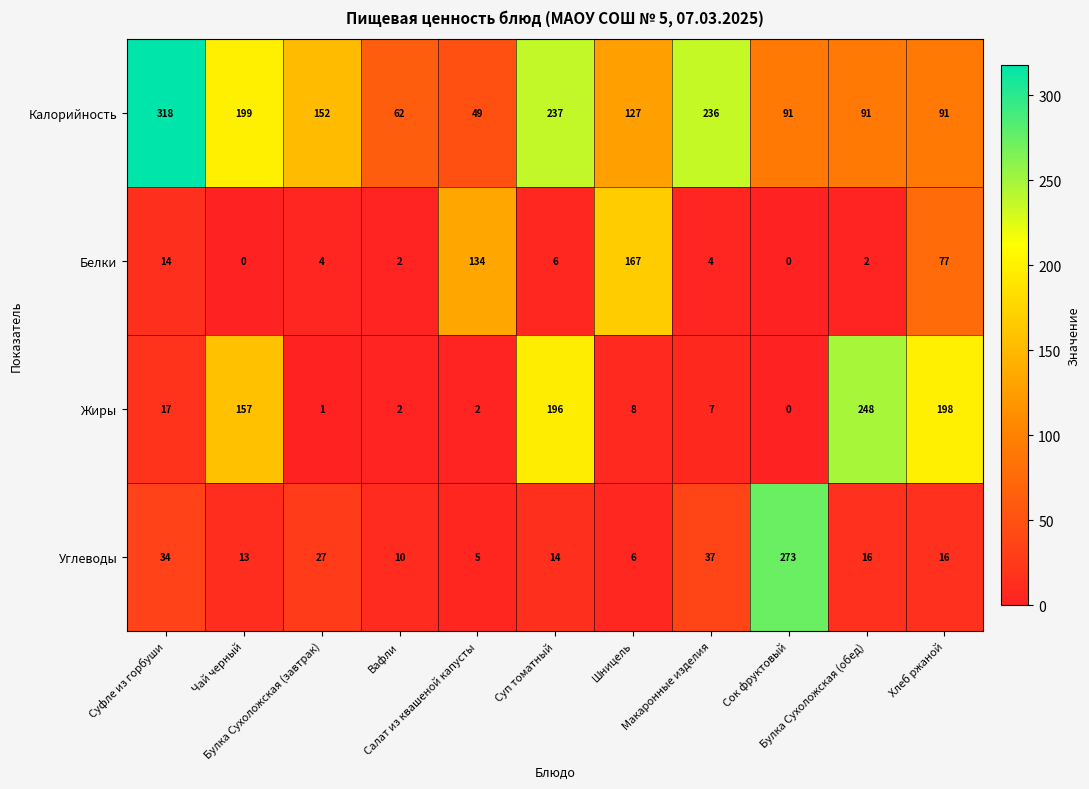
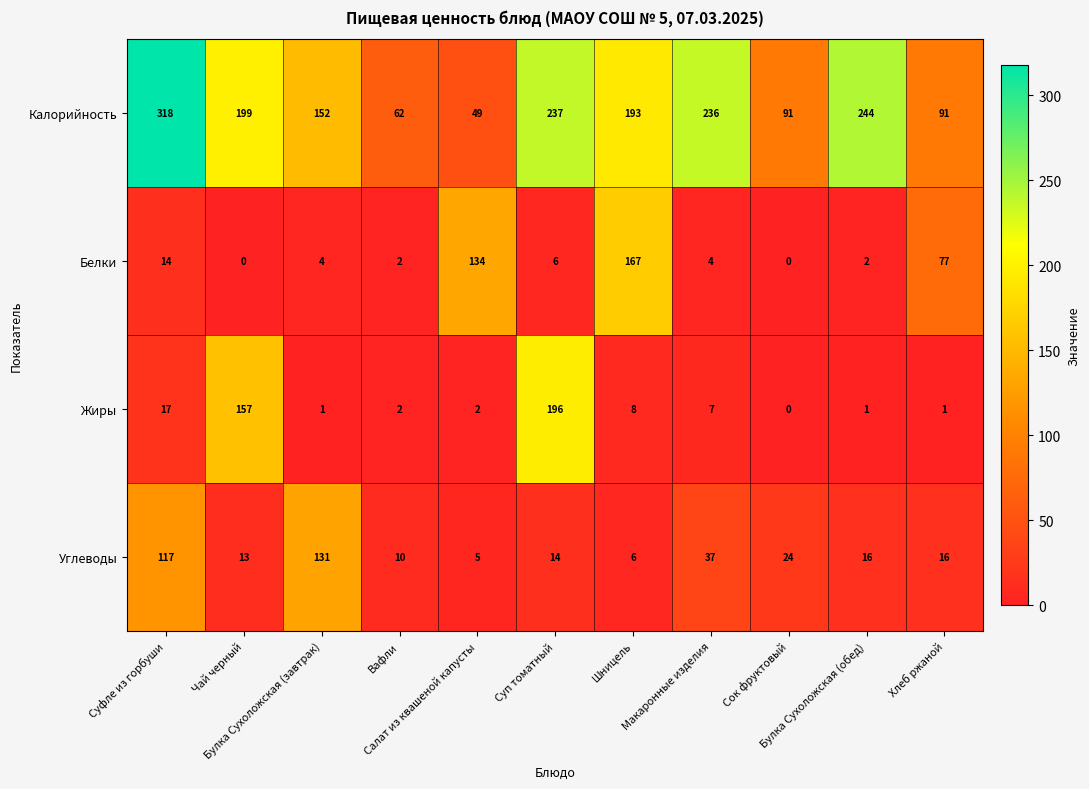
Калорийность, Шницель: 127 -> 193
Калорийность, Булка Сухоложская (обед): 91 -> 244
Жиры, Булка Сухоложская (обед): 248 -> 1
Жиры, Хлеб ржаной: 198 -> 1
Углеводы, Суфле из горбуши: 34 -> 117
Углеводы, Булка Сухоложская (завтрак): 27 -> 131
Углеводы, Сок фруктовый: 273 -> 24
